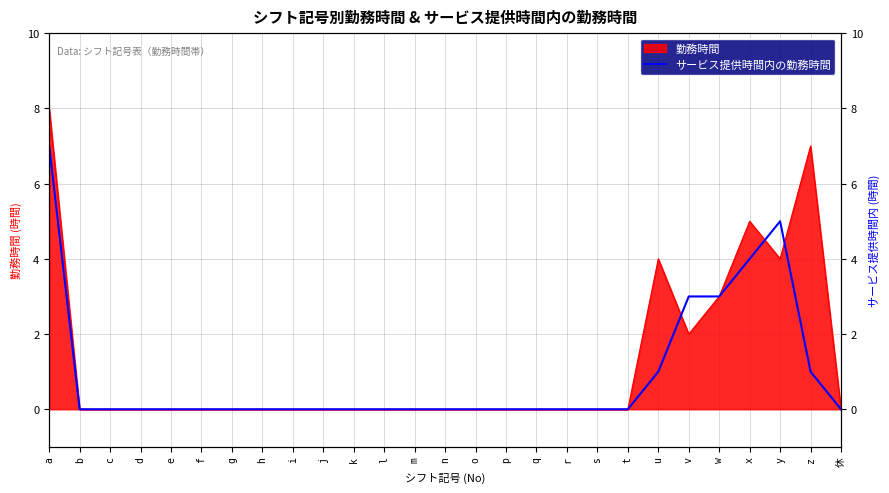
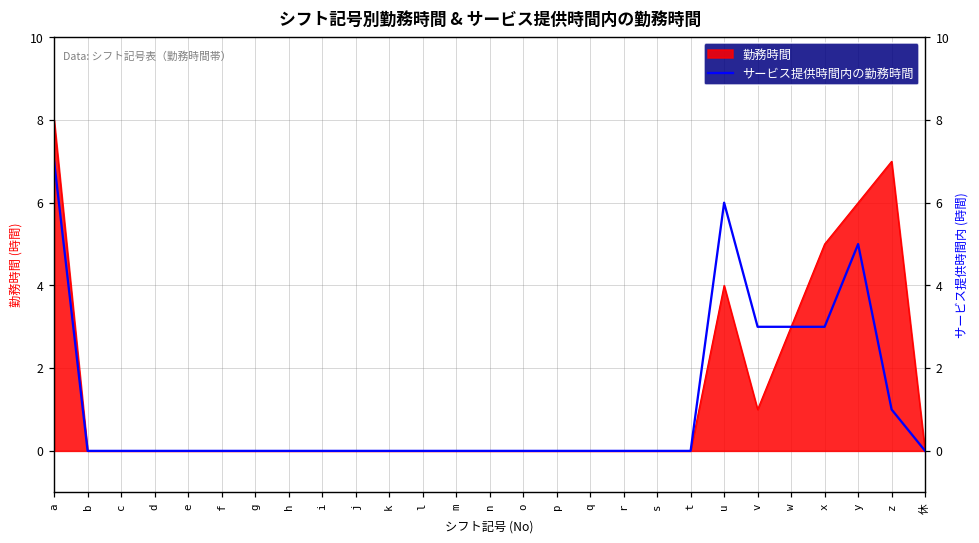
サービス提供時間内の勤務時間, u: 1 -> 6
勤務時間, v: 2 -> 1
サービス提供時間内の勤務時間, x: 4 -> 3
勤務時間, y: 4 -> 6
